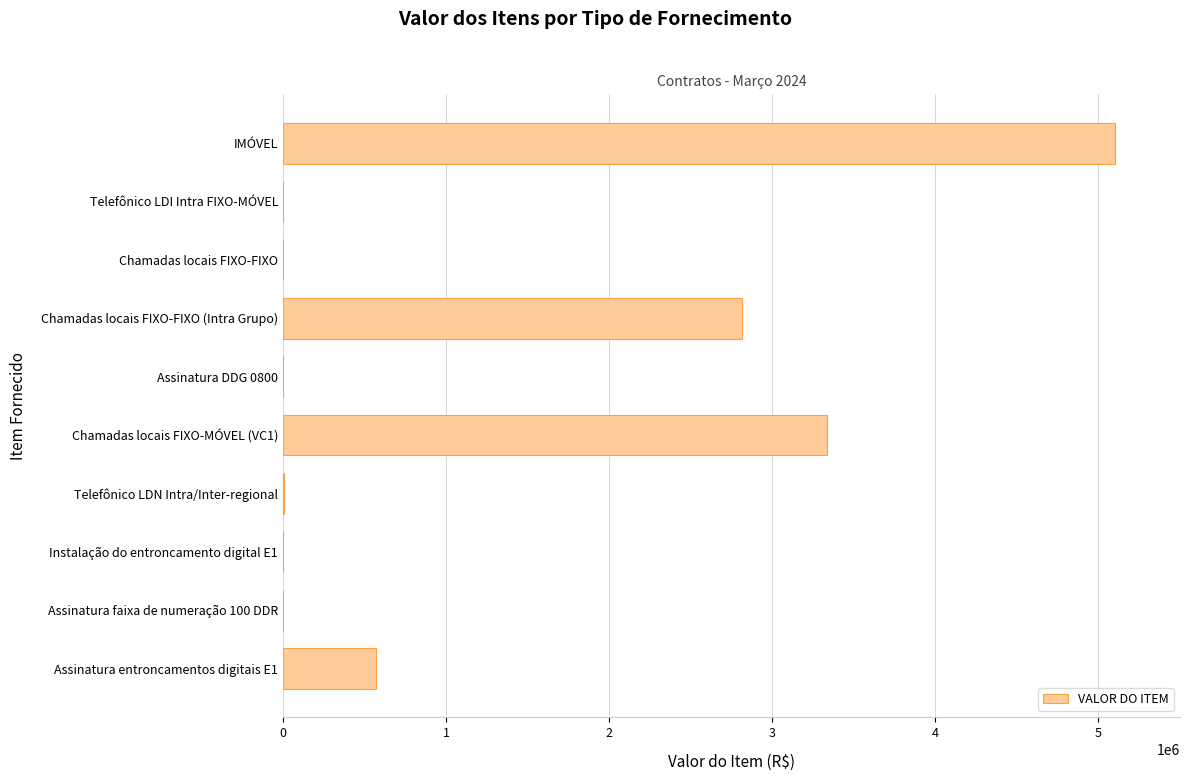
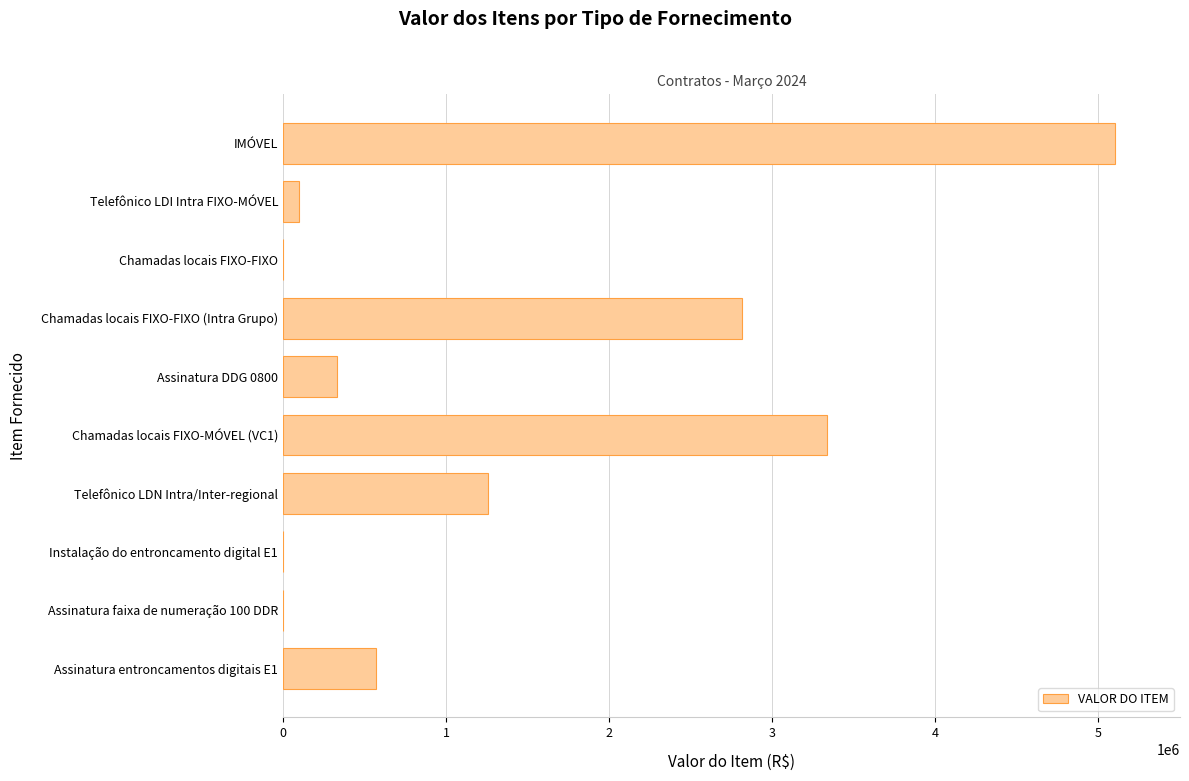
Telefônico LDI Intra FIXO-MÓVEL: 0 -> 100000
Assinatura DDG 0800: 0 -> 330000
Telefônico LDN Intra/Inter-regional: 10000 -> 1260000
